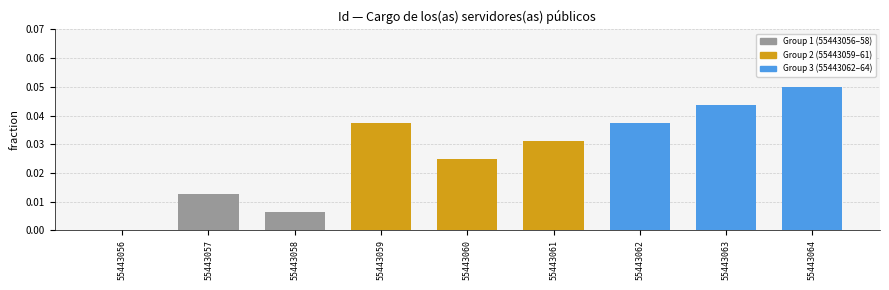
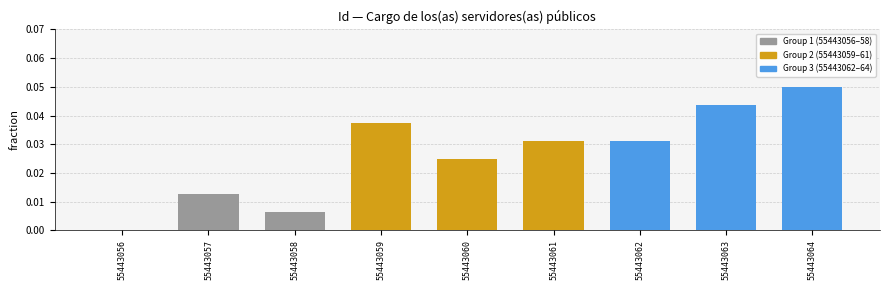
55443062: 0.038 -> 0.031
